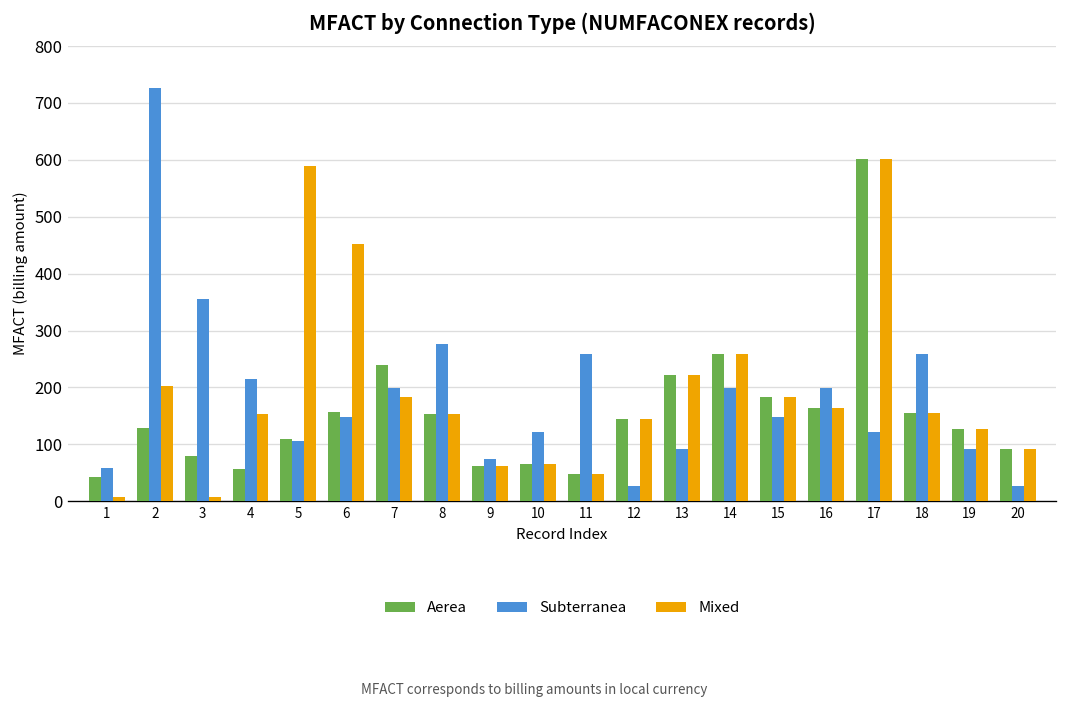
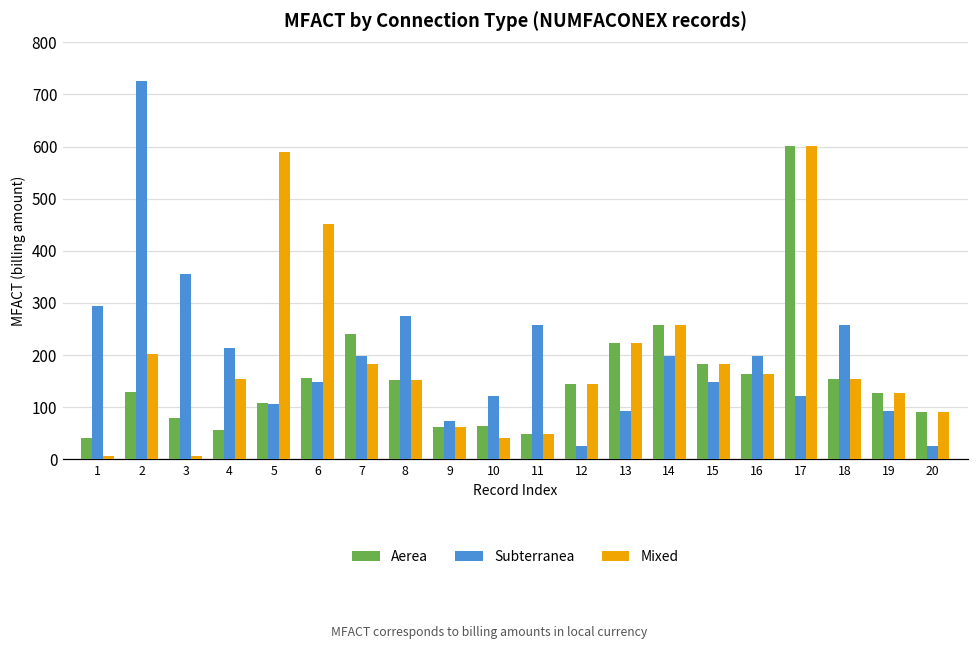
Subterranea, 1: 60 -> 290
Mixed, 10: 60 -> 40
